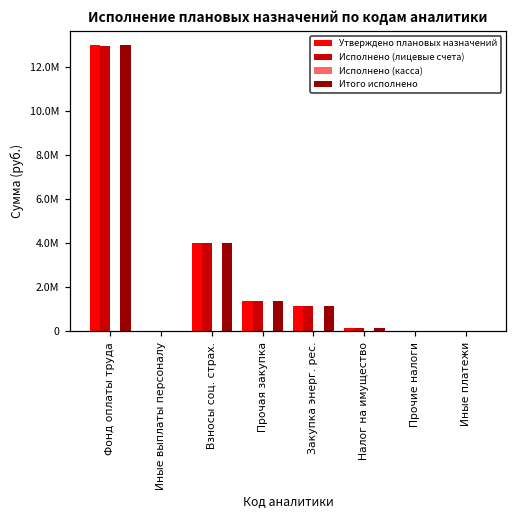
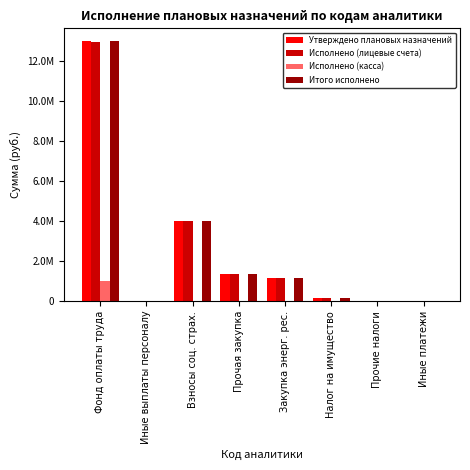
Исполнено (касса), Фонд оплаты труда: 0 -> 1000000
